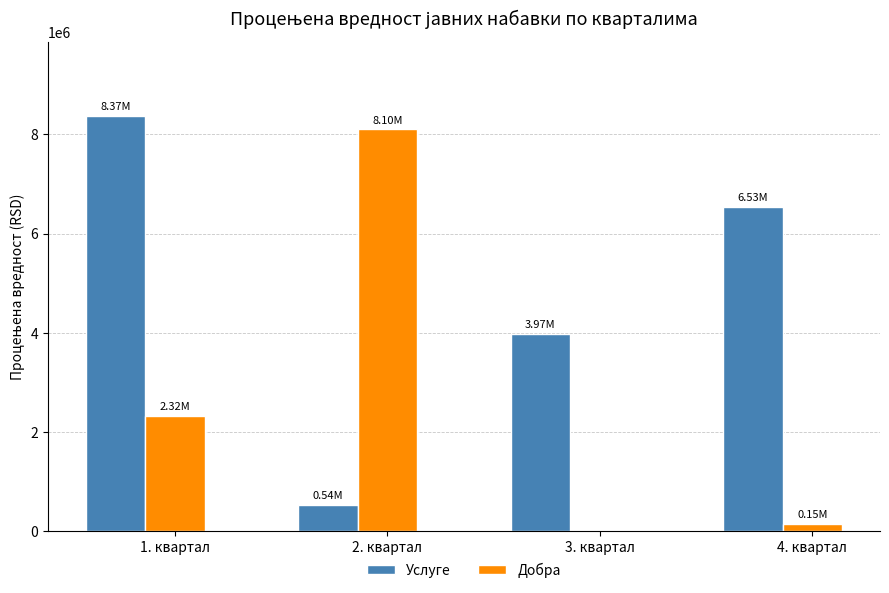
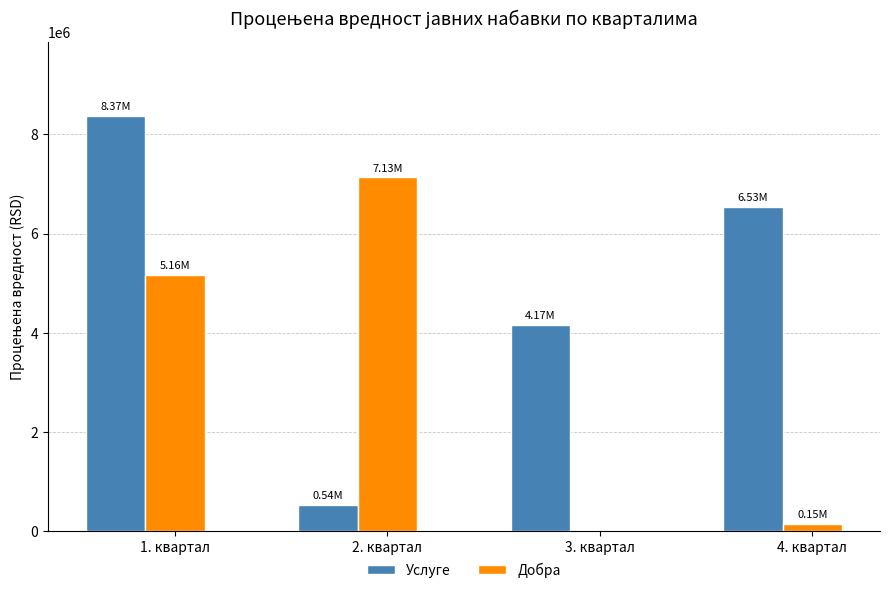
Добра, 1. квартал: 2.32M -> 5.16M
Добра, 2. квартал: 8.10M -> 7.13M
Услуге, 3. квартал: 3.97M -> 4.17M
